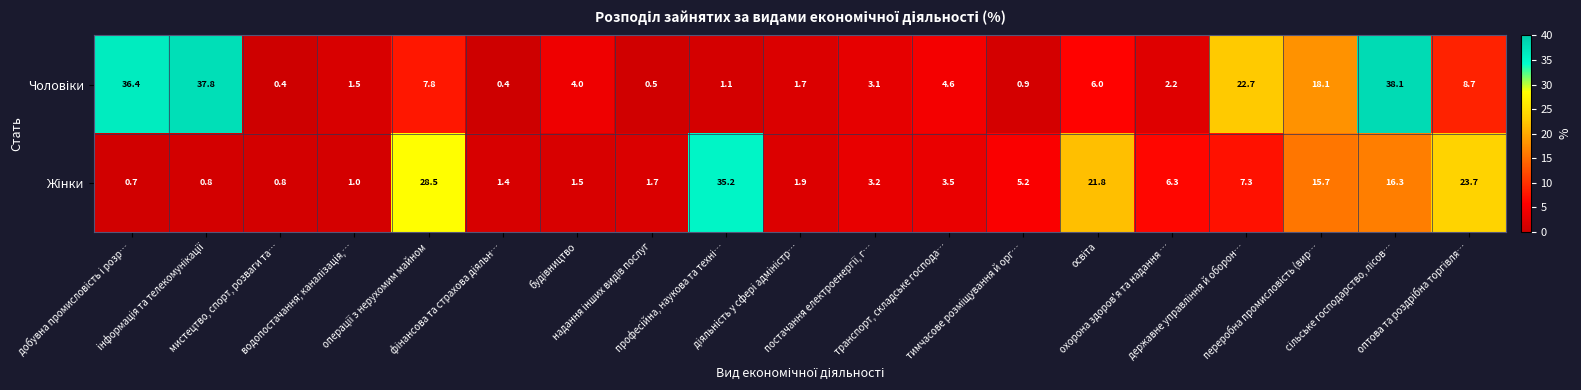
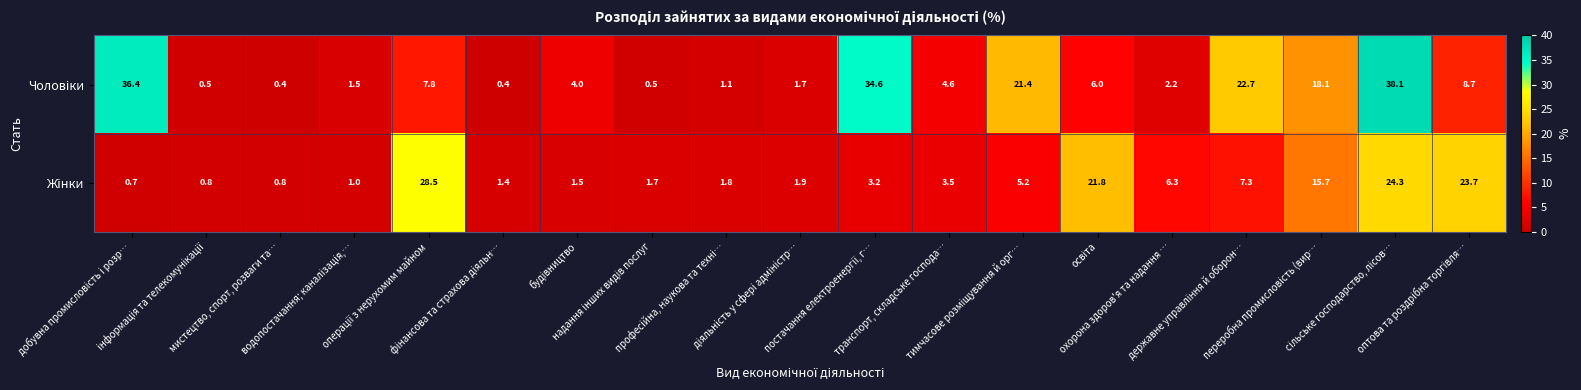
Чоловіки, інформація та телекомунікації: 37.8 -> 0.5
Чоловіки, постачання електроенергії, г…: 3.1 -> 34.6
Чоловіки, тимчасове розміщування й орг…: 0.9 -> 21.4
Жінки, професійна, наукова та техні…: 35.2 -> 1.8
Жінки, сільське господарство, лісов…: 16.3 -> 24.3
